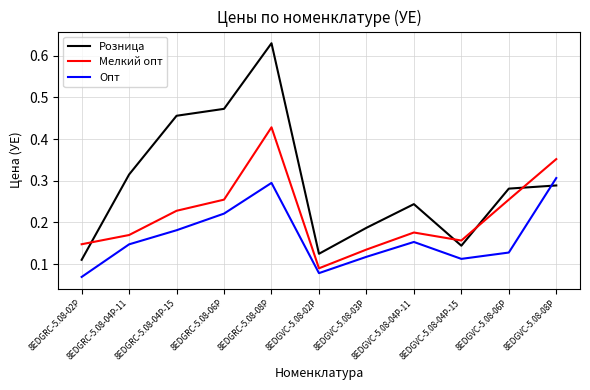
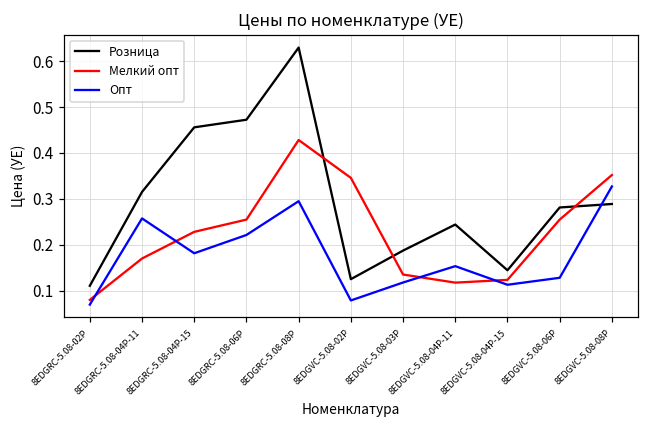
Мелкий опт, 8EDGRC-5.08-02P: 0.15 -> 0.08
Опт, 8EDGRC-5.08-04P-11: 0.15 -> 0.26
Мелкий опт, 8EDGVC-5.08-02P: 0.09 -> 0.35
Мелкий опт, 8EDGVC-5.08-04P-11: 0.18 -> 0.12
Мелкий опт, 8EDGVC-5.08-04P-15: 0.16 -> 0.12
Опт, 8EDGVC-5.08-08P: 0.31 -> 0.33
